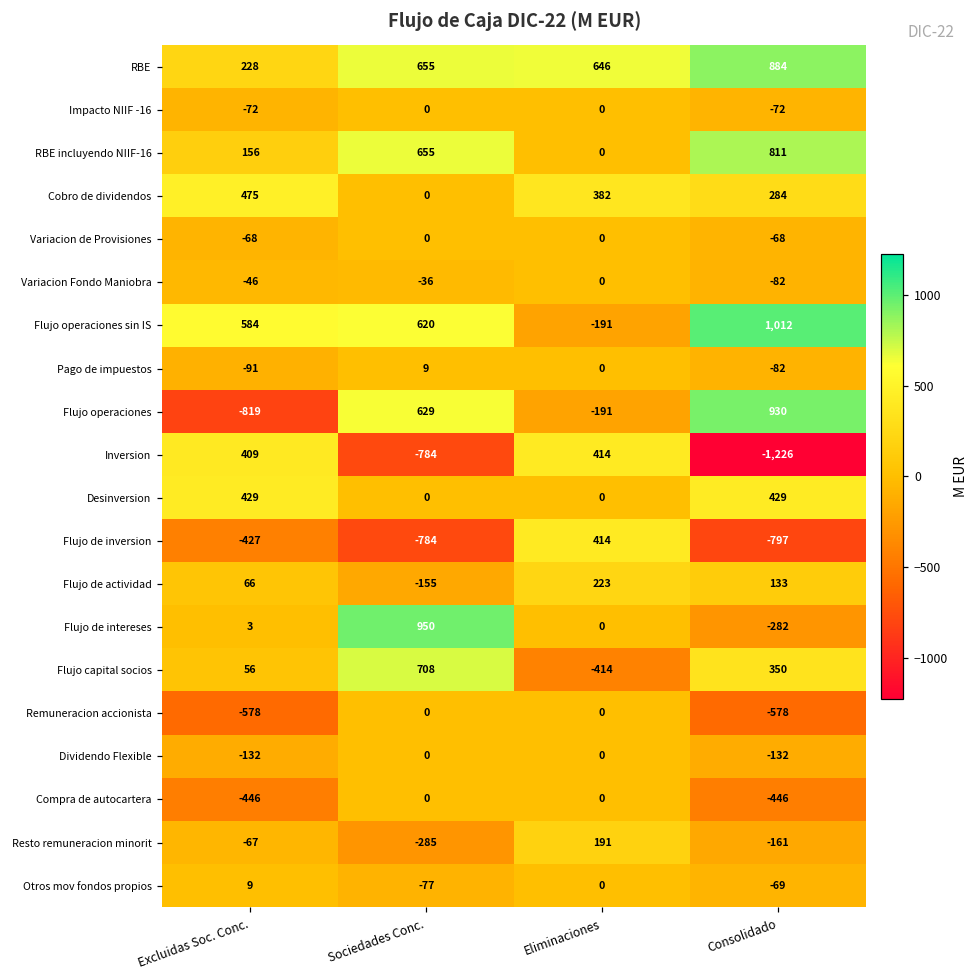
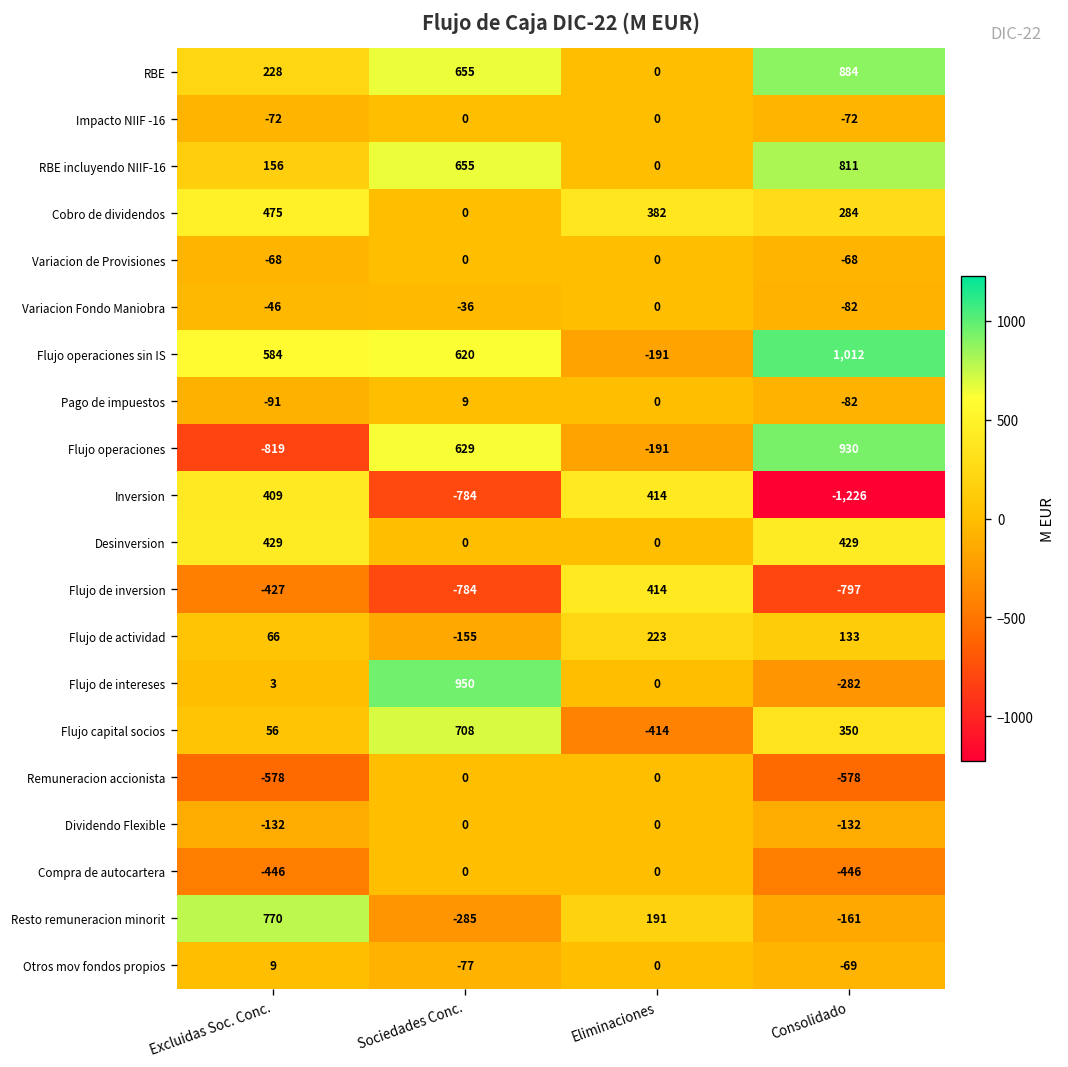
RBE, Eliminaciones: 646 -> 0
Resto remuneracion minorit, Excluidas Soc. Conc.: -67 -> 770
